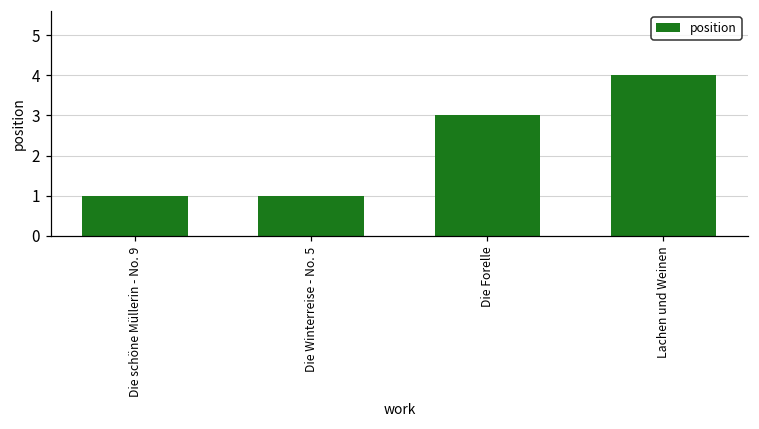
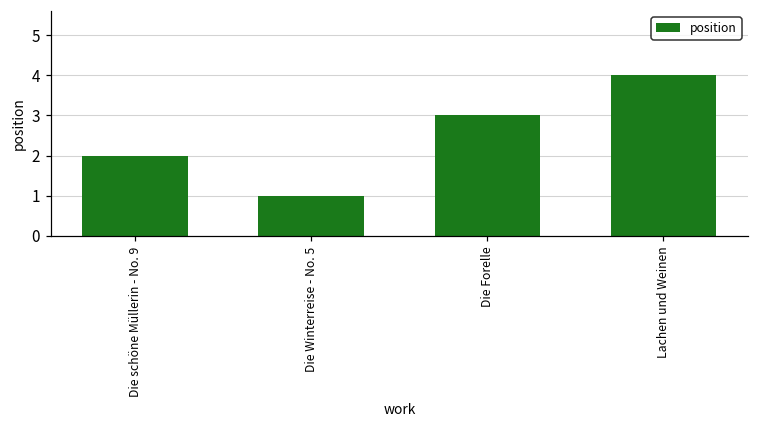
Die schöne Müllerin - No. 9: 1 -> 2
